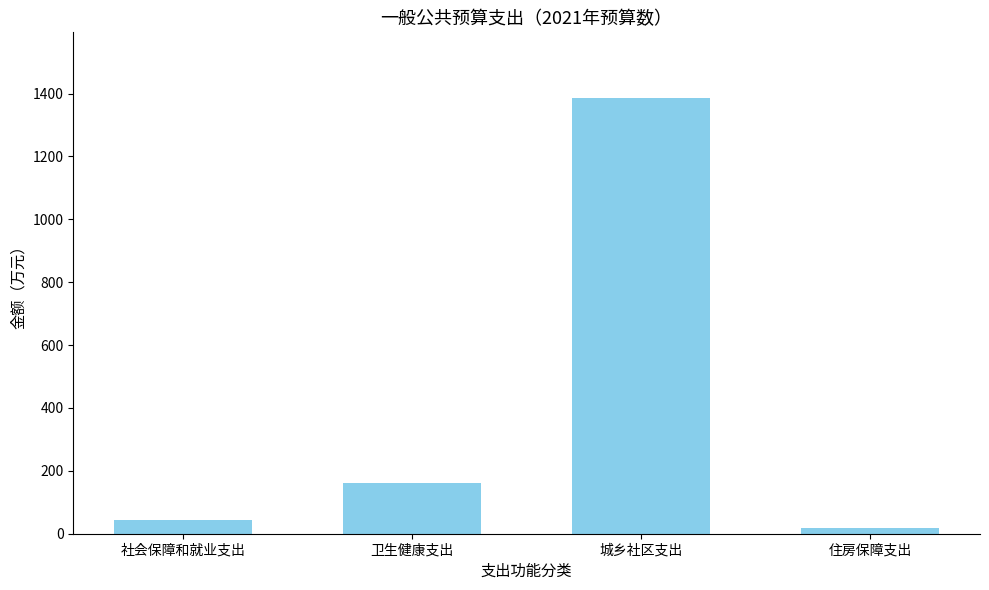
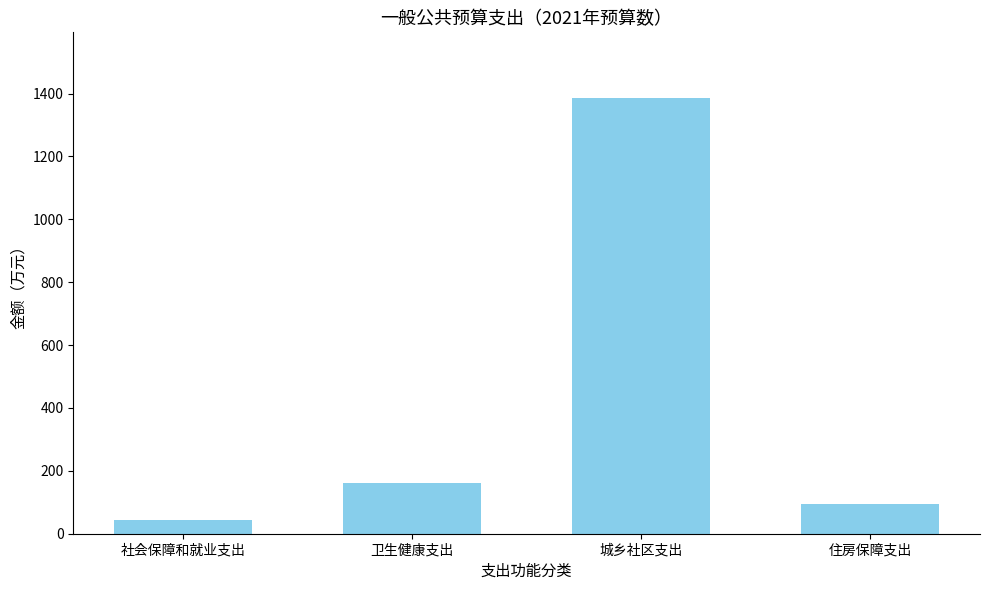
住房保障支出: 20 -> 100
